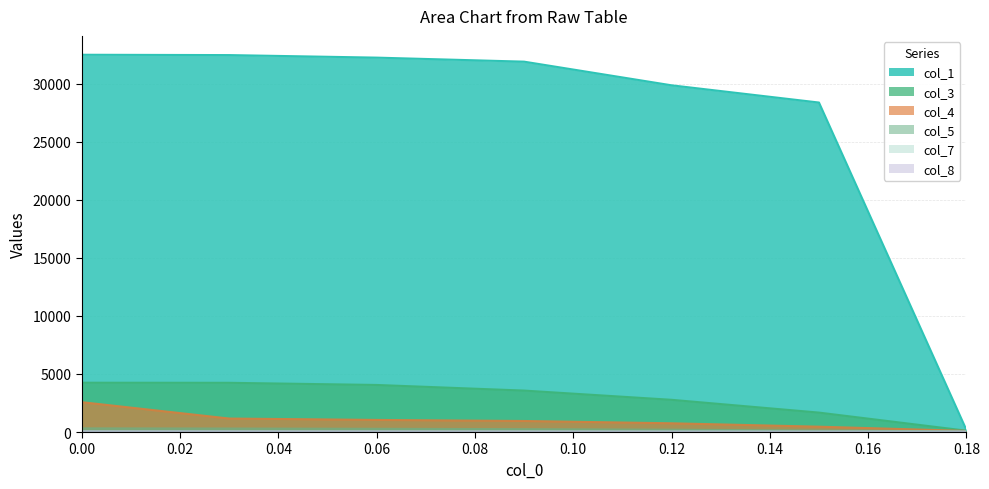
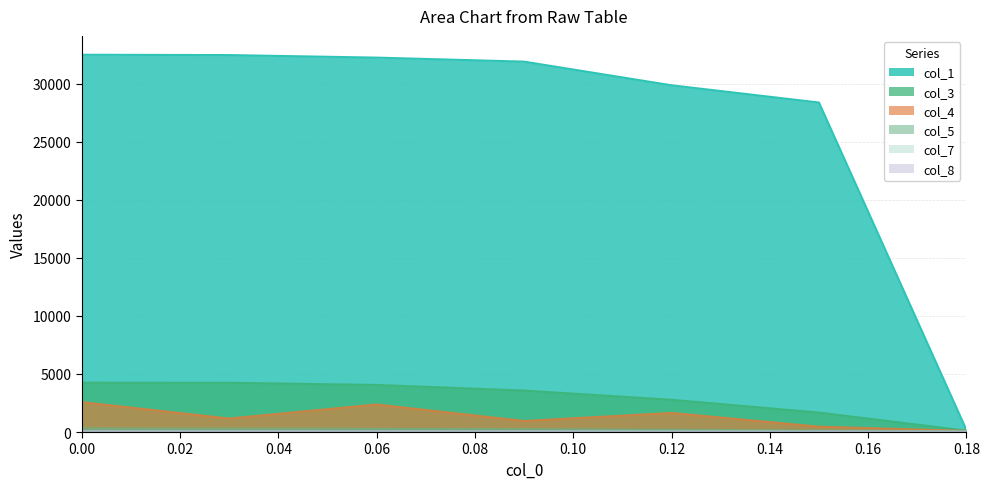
col_4, 0.06: 1000 -> 2400
col_4, 0.12: 800 -> 1600
